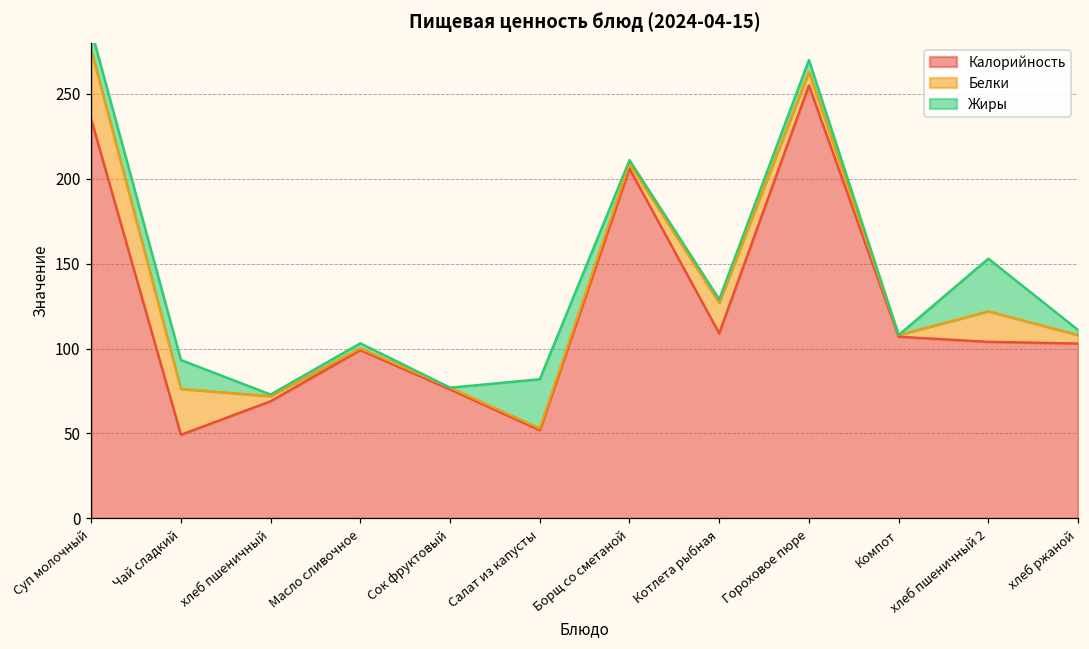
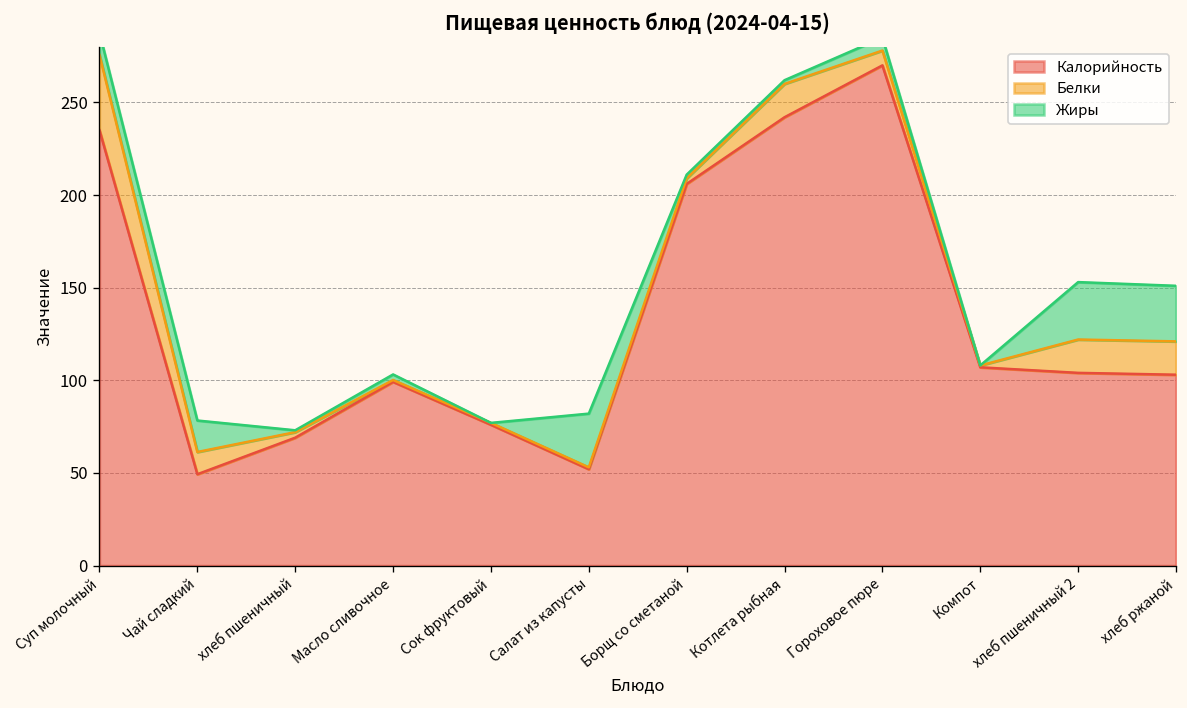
Белки, Чай сладкий: 27 -> 12
Калорийность, Котлета рыбная: 109 -> 242
Калорийность, Гороховое пюре: 255 -> 270
Белки, хлеб ржаной: 5 -> 18
Жиры, хлеб ржаной: 3 -> 30
